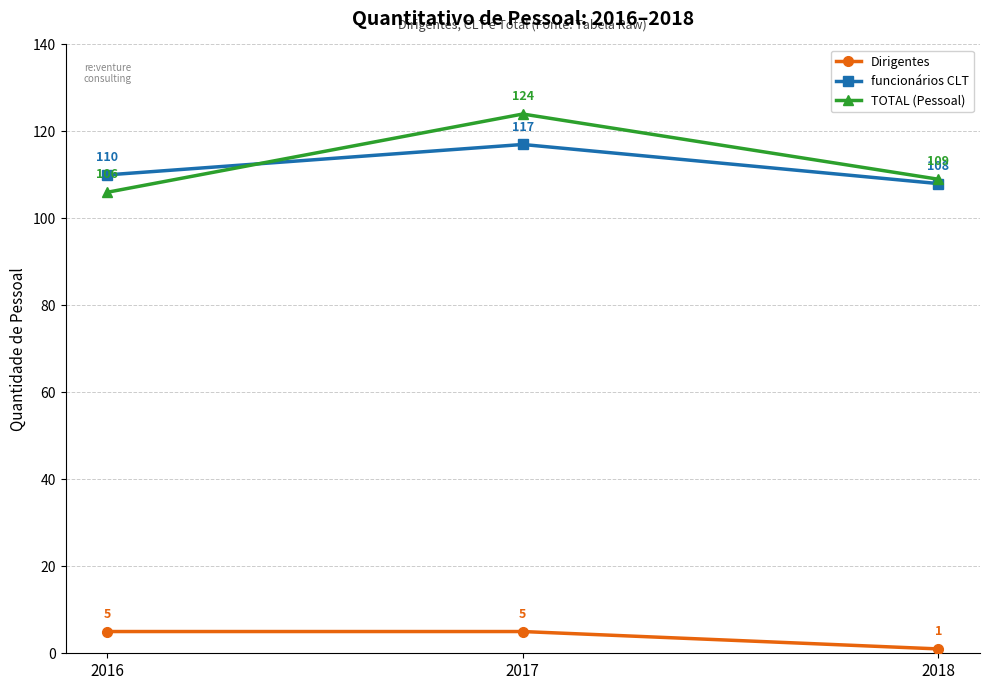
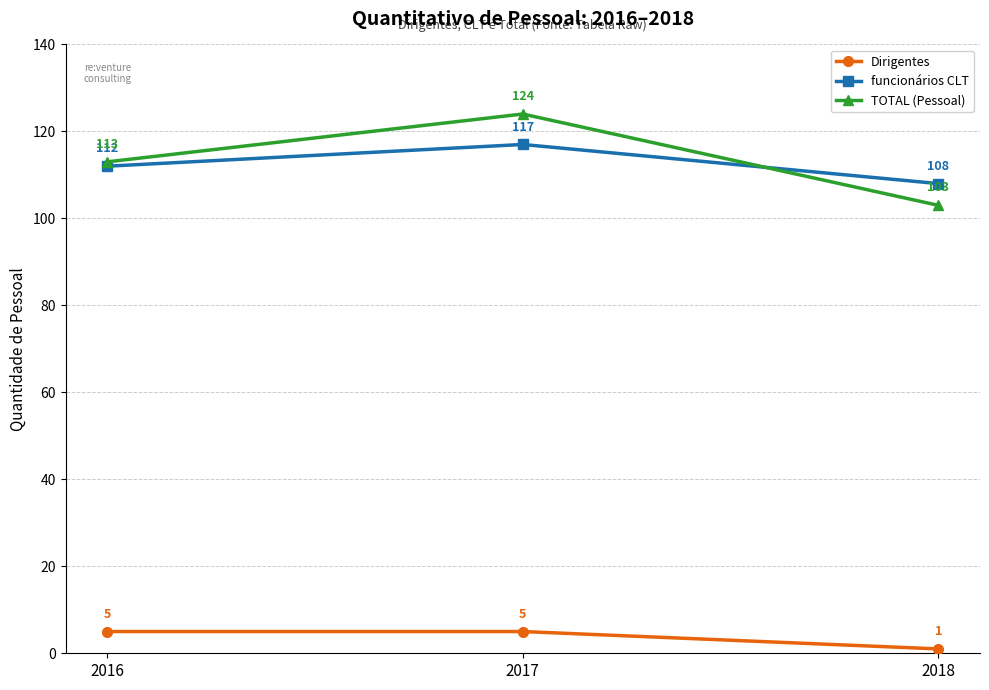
funcionários CLT, 2016: 110 -> 112
TOTAL (Pessoal), 2016: 106 -> 113
TOTAL (Pessoal), 2018: 109 -> 103
